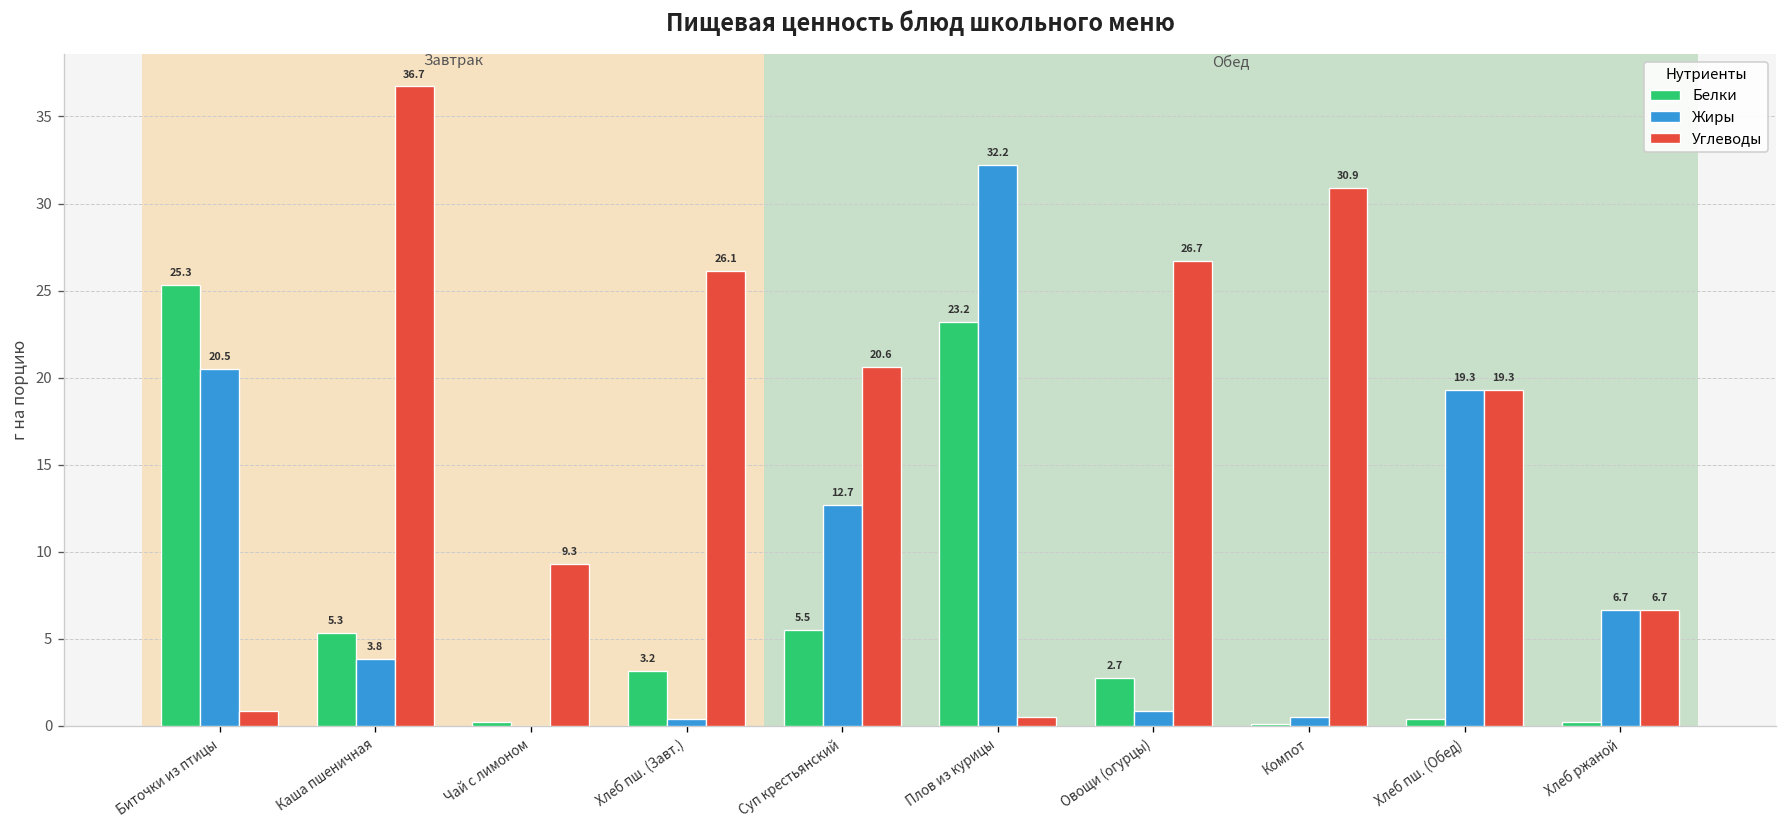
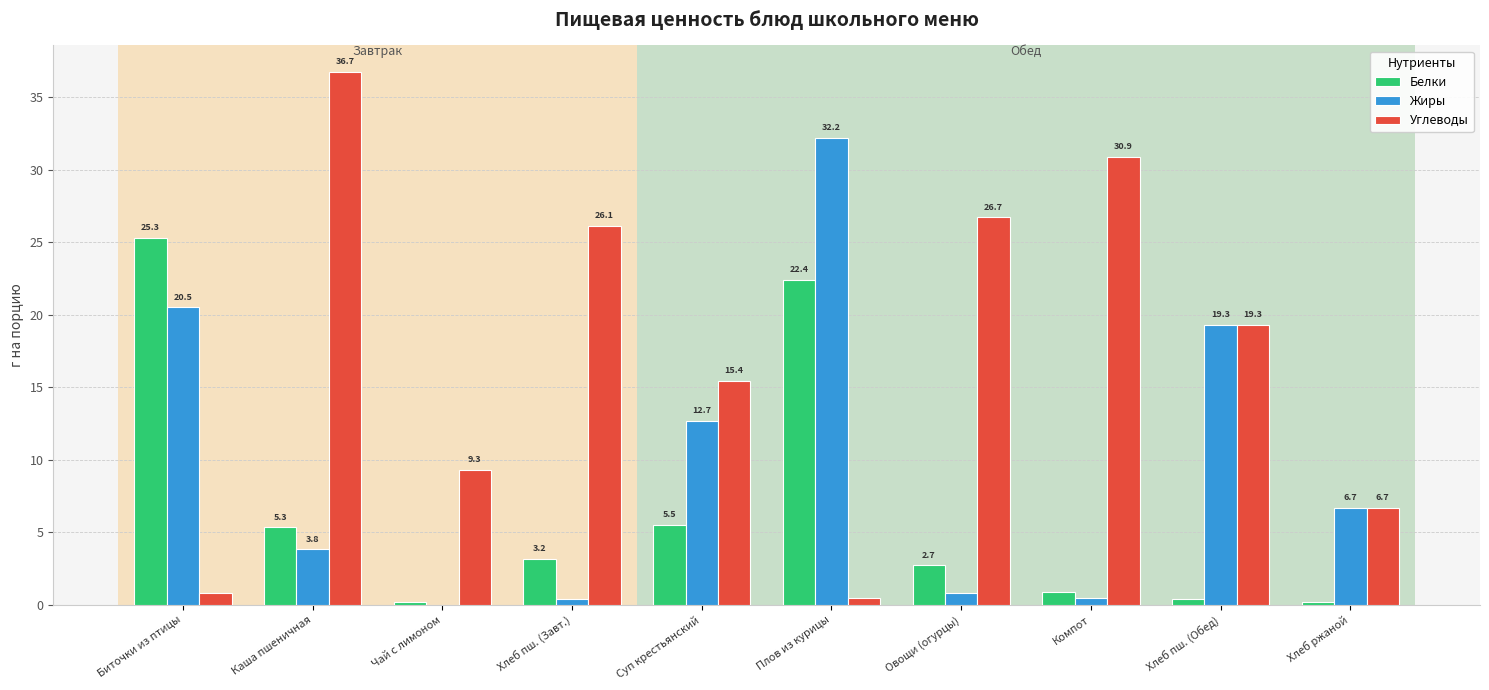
Углеводы, Суп крестьянский: 20.6 -> 15.4
Белки, Плов из курицы: 23.2 -> 22.4
Белки, Компот: 0.1 -> 0.9
